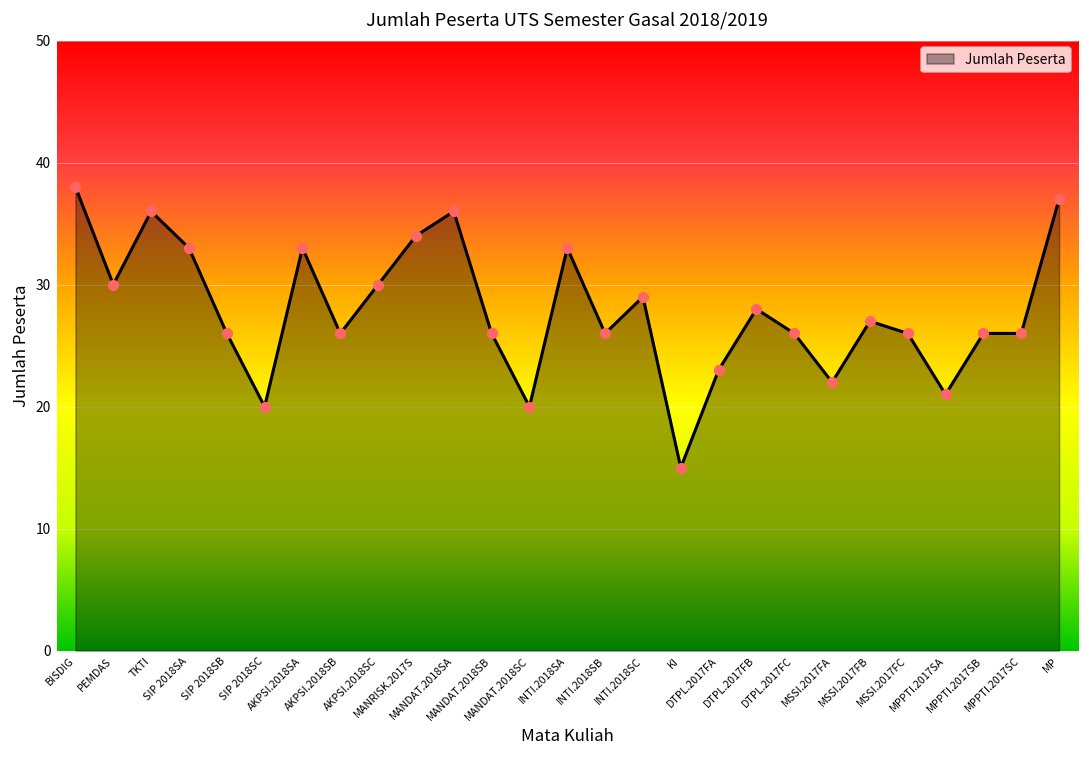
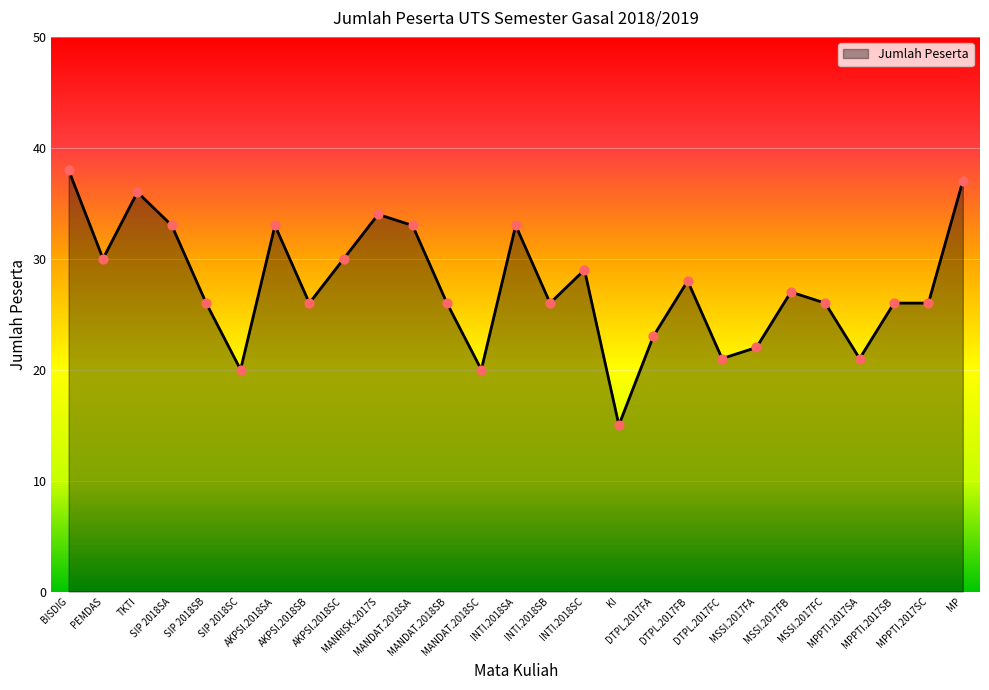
MANDAT.2018SA: 36 -> 33
DTPL.2017FC: 26 -> 21
